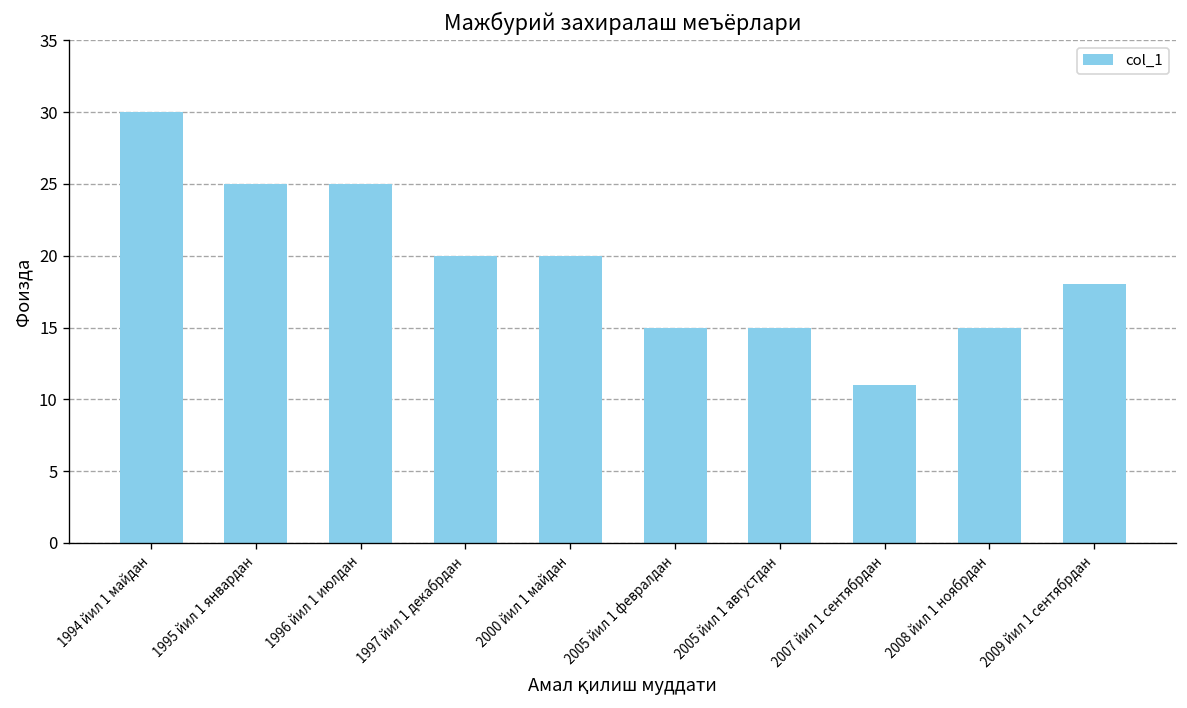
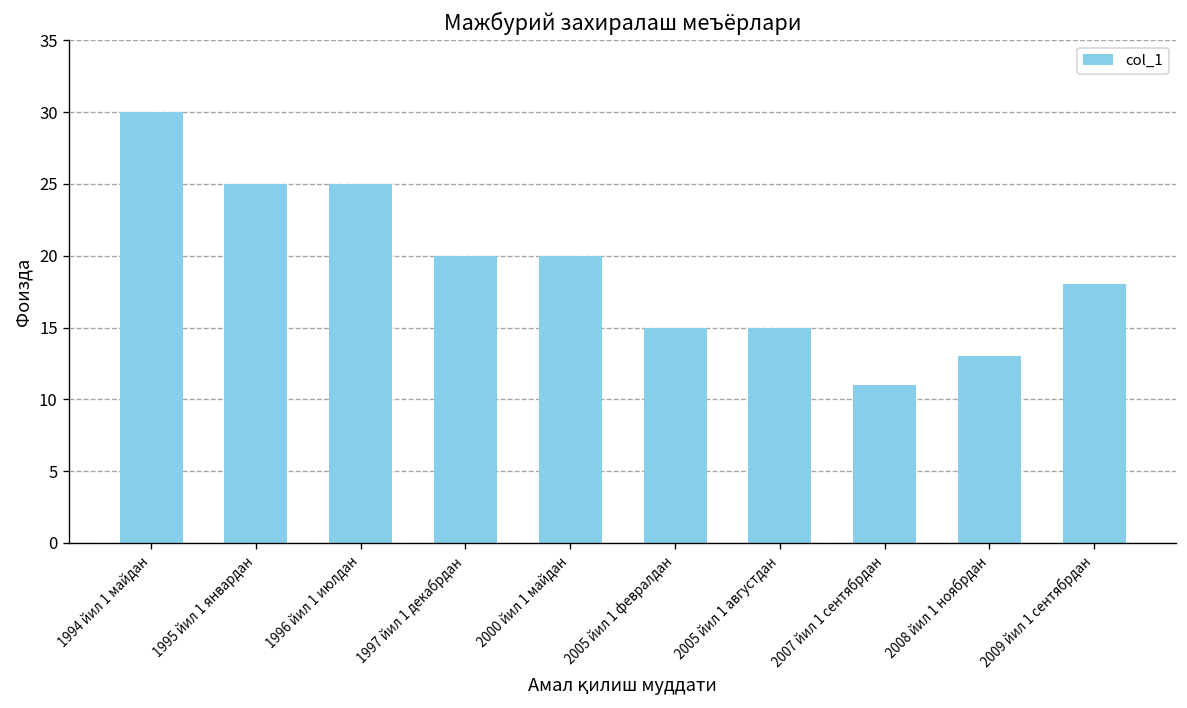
2008 йил 1 ноябрдан: 15 -> 13
